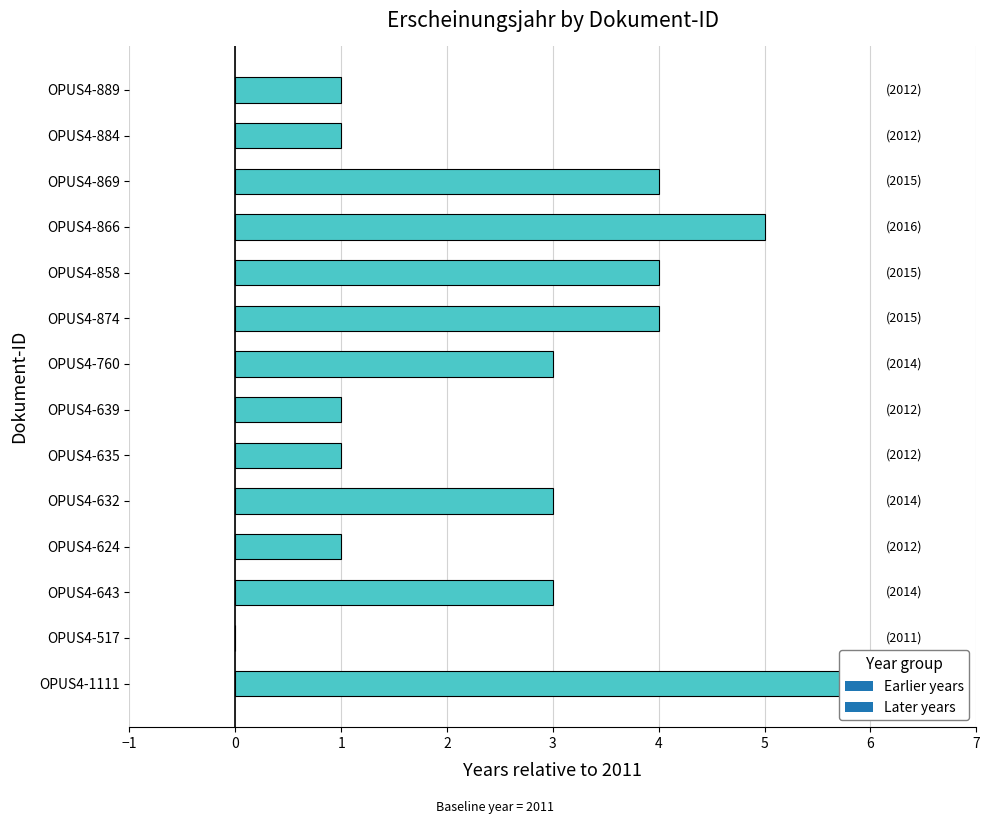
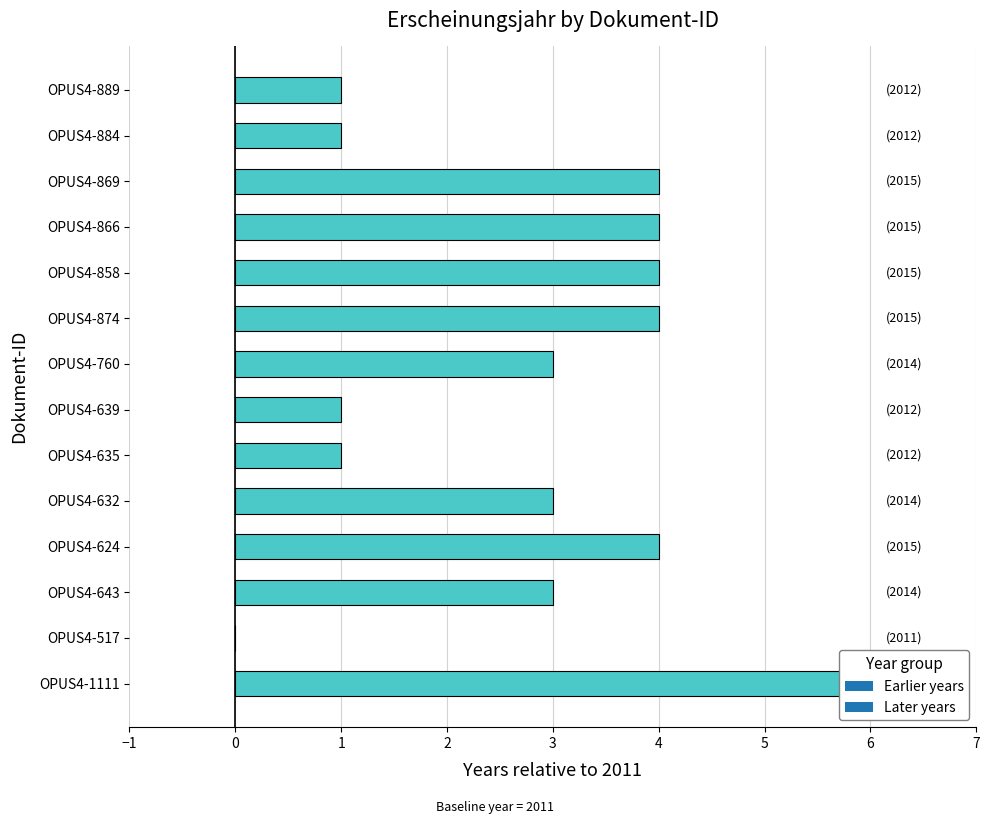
OPUS4-866: (2016) -> (2015)
OPUS4-624: (2012) -> (2015)
